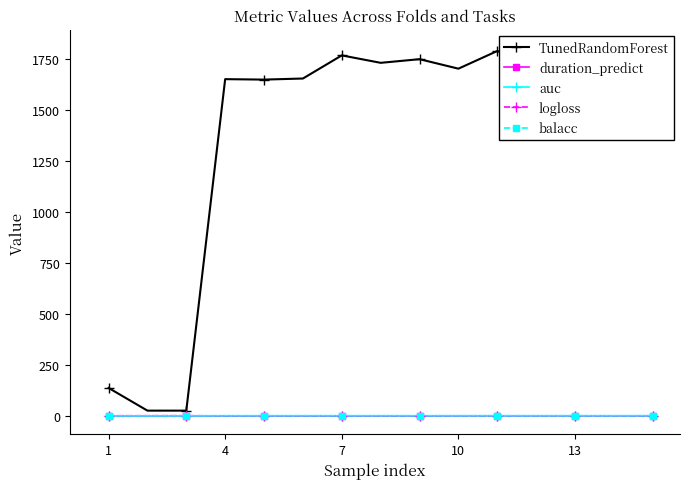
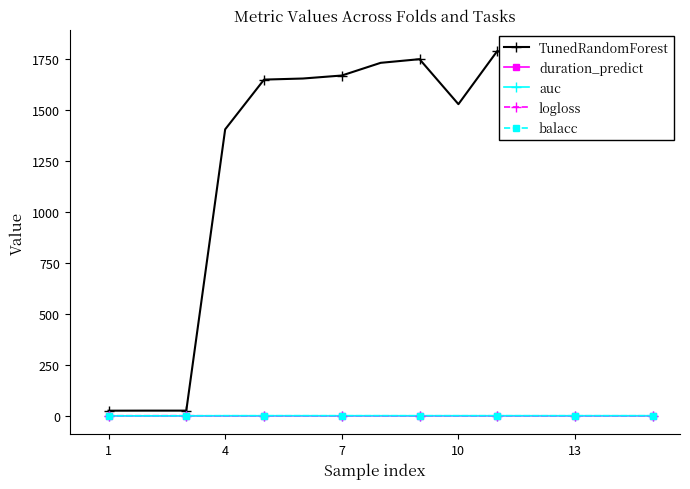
TunedRandomForest, 1: 140 -> 30
TunedRandomForest, 4: 1650 -> 1410
TunedRandomForest, 7: 1770 -> 1670
TunedRandomForest, 10: 1700 -> 1530
